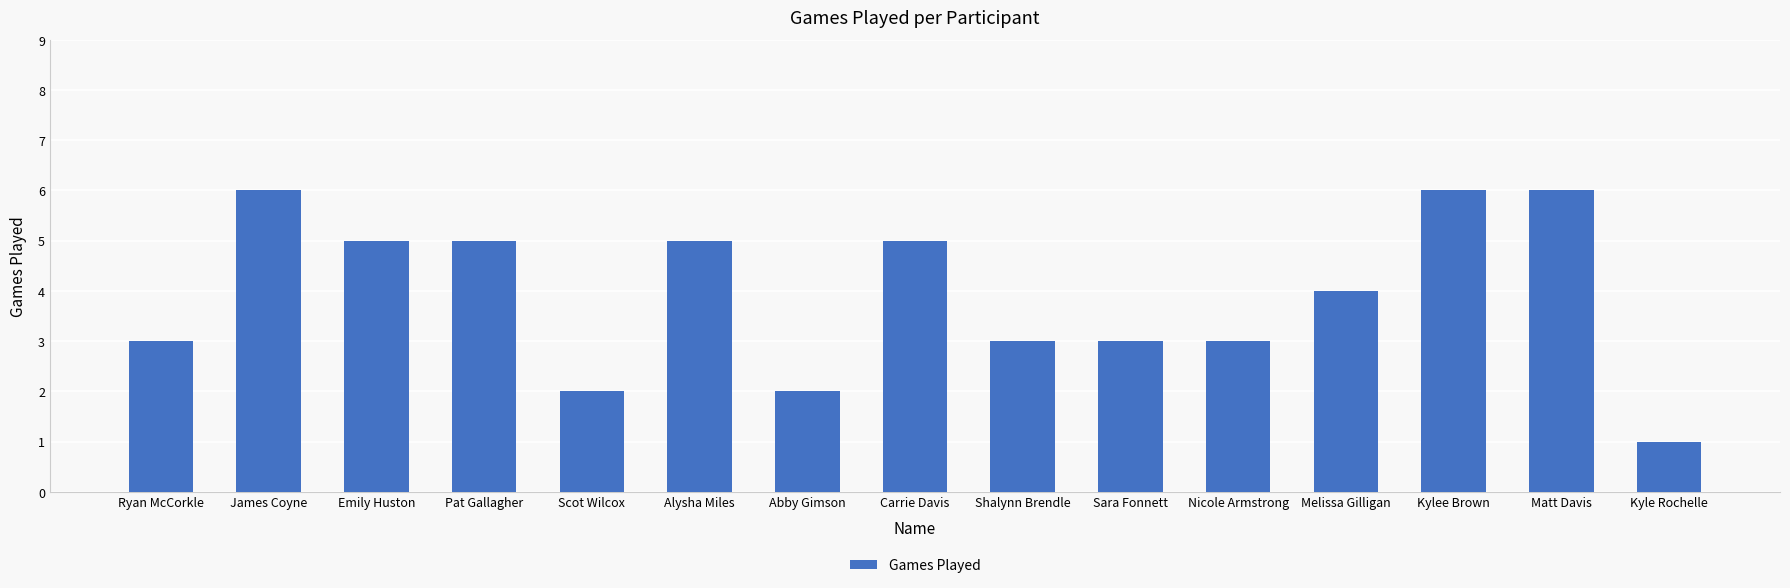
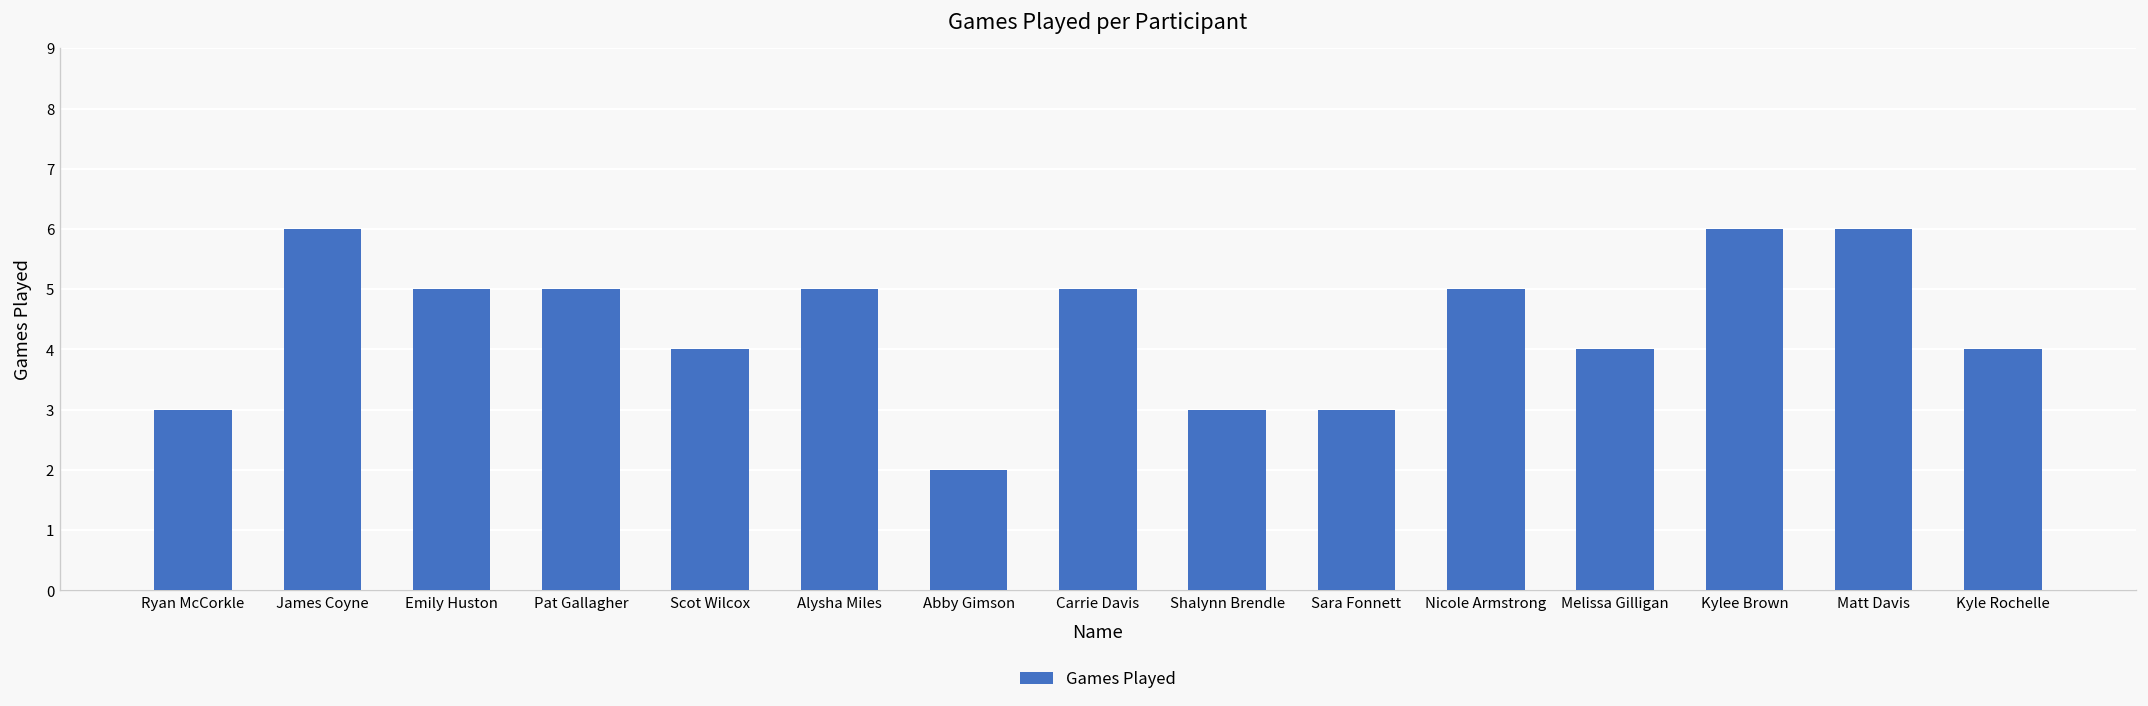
Scot Wilcox: 2 -> 4
Nicole Armstrong: 3 -> 5
Kyle Rochelle: 1 -> 4
